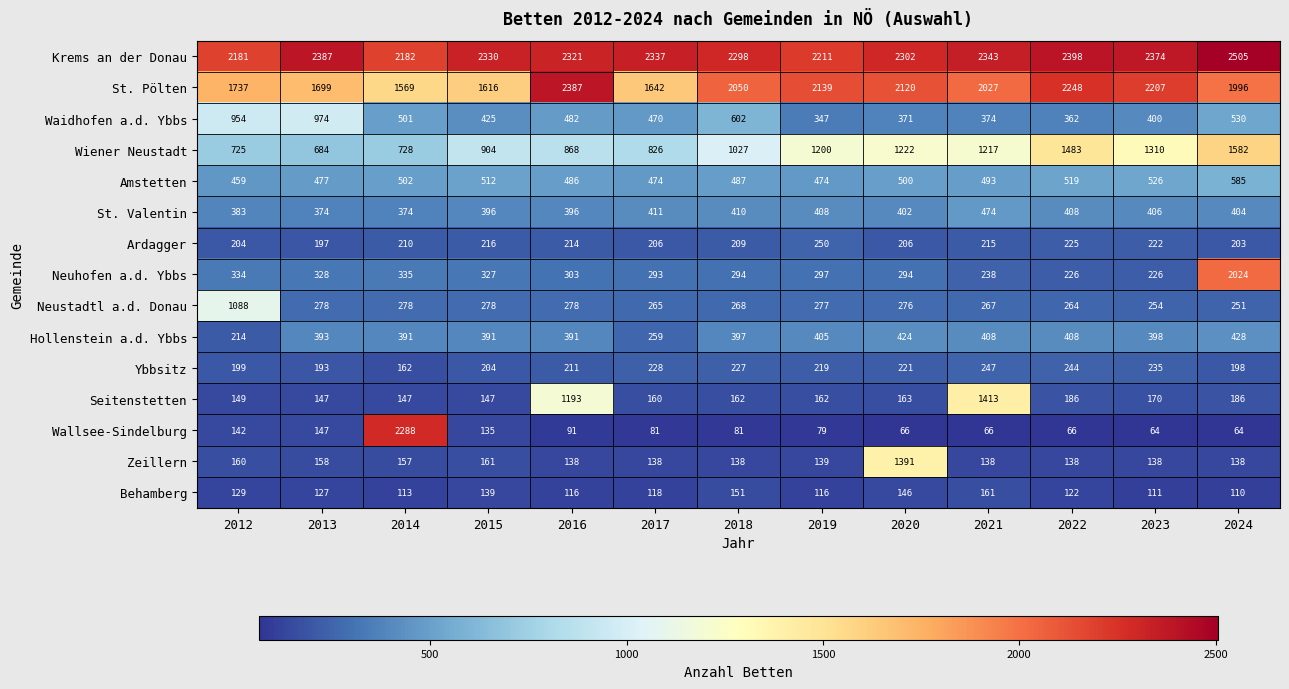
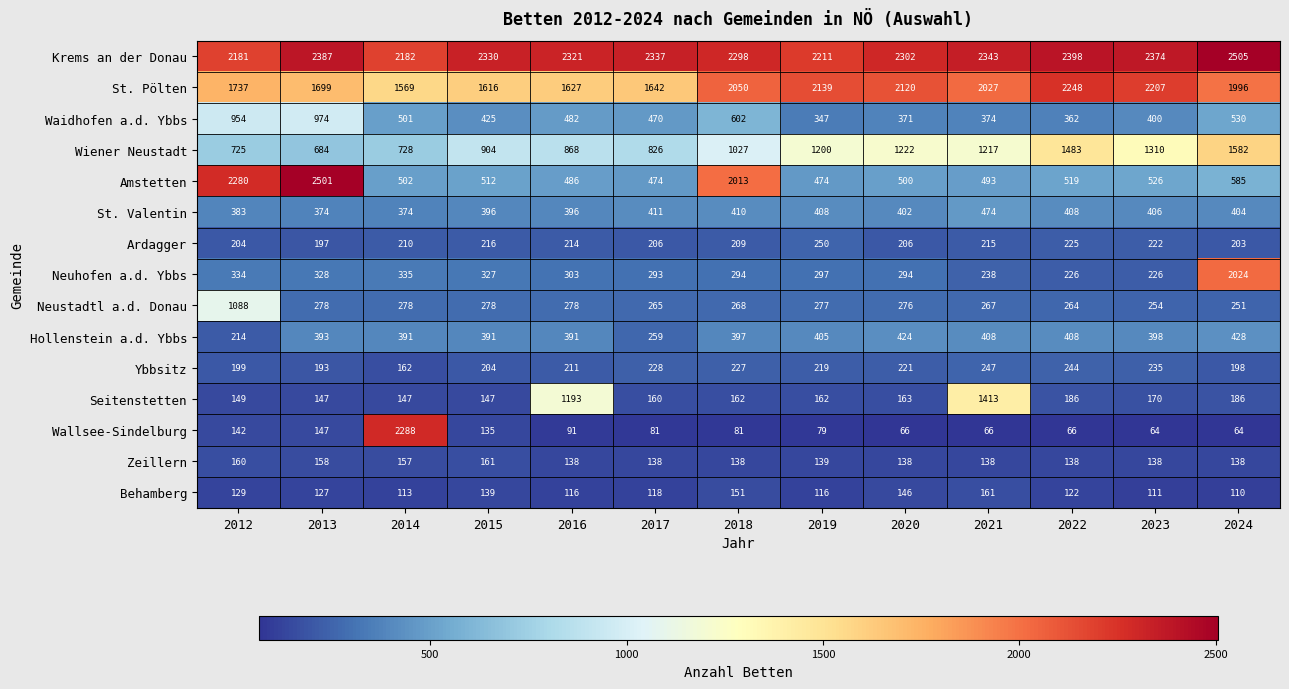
St. Pölten, 2016: 2387 -> 1627
Amstetten, 2012: 459 -> 2280
Amstetten, 2013: 477 -> 2501
Amstetten, 2018: 487 -> 2013
Zeillern, 2020: 1391 -> 138
